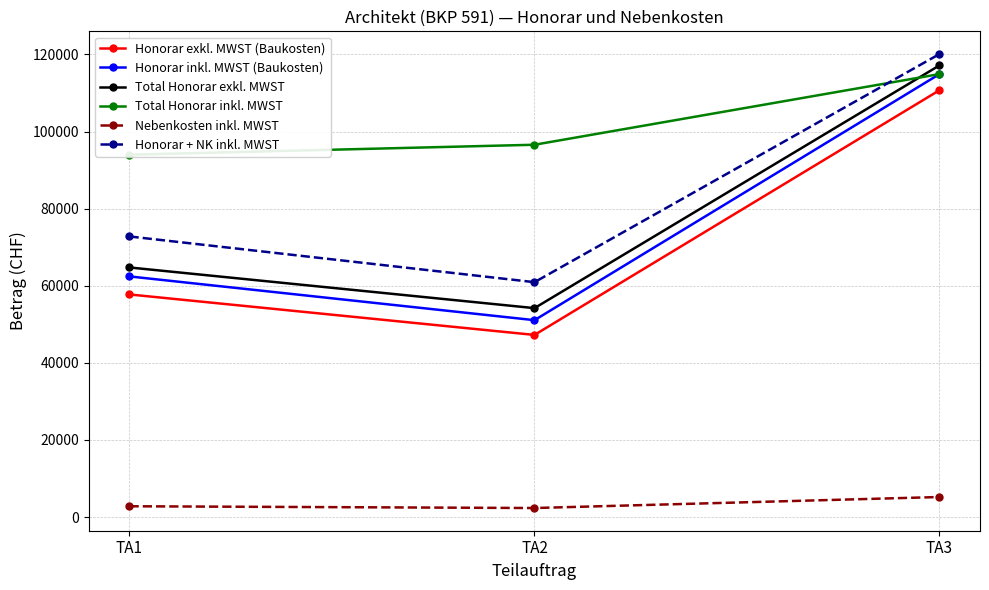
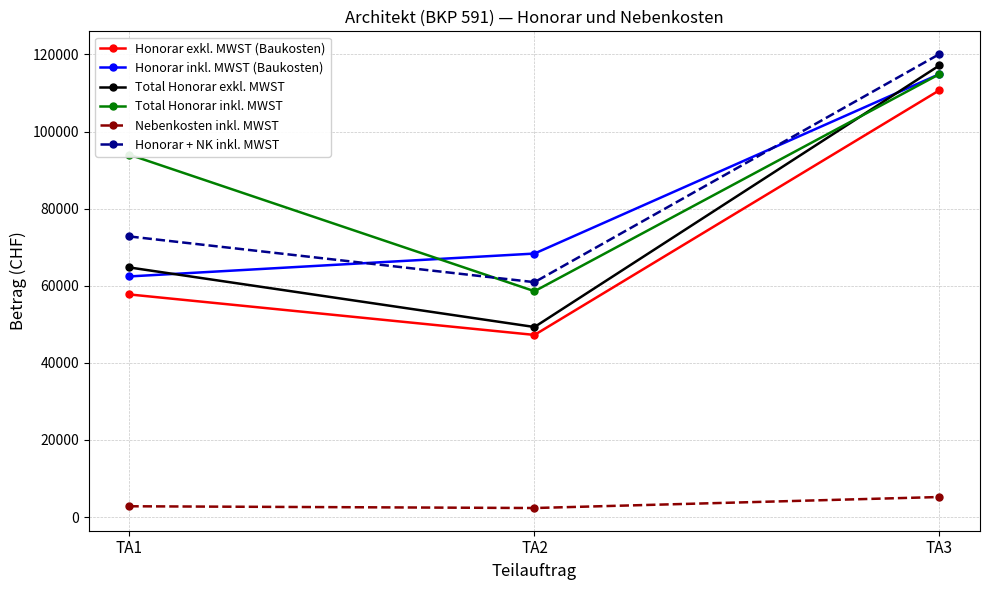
Honorar inkl. MWST (Baukosten), TA2: 51000 -> 68000
Total Honorar exkl. MWST, TA2: 54000 -> 49000
Total Honorar inkl. MWST, TA2: 97000 -> 59000
